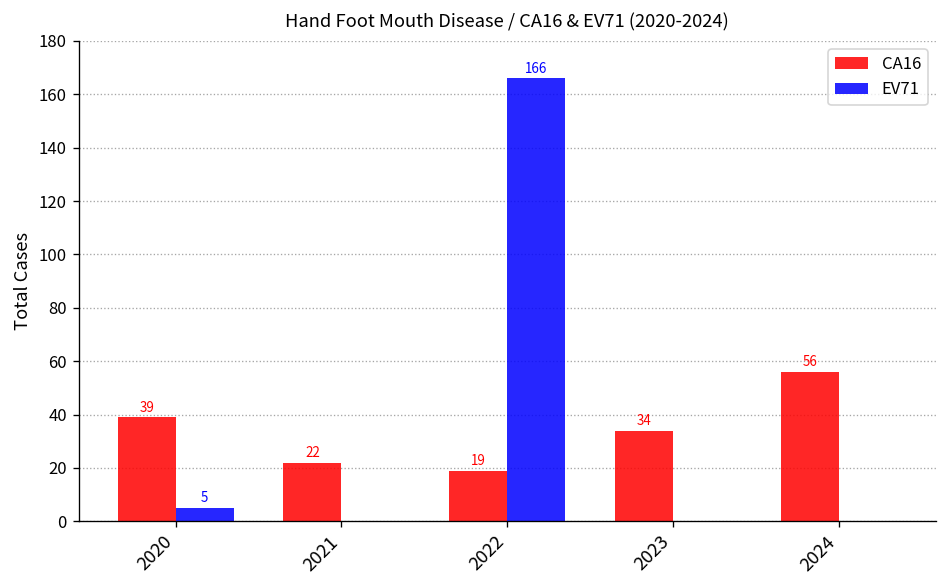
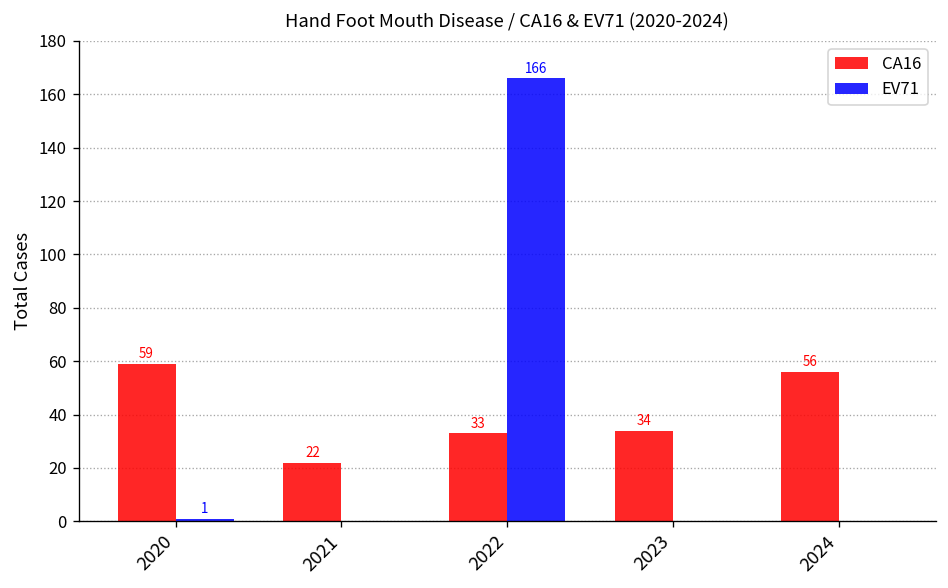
CA16, 2020: 39 -> 59
EV71, 2020: 5 -> 1
CA16, 2022: 19 -> 33
